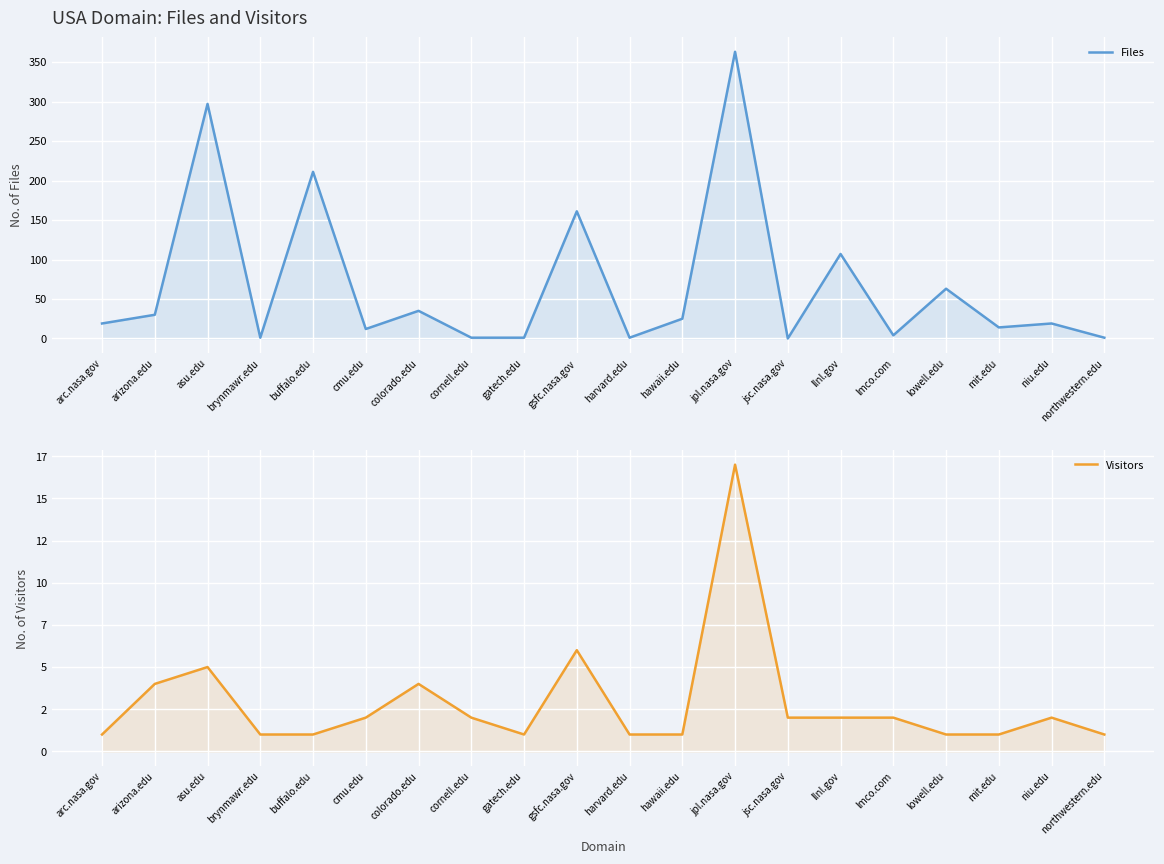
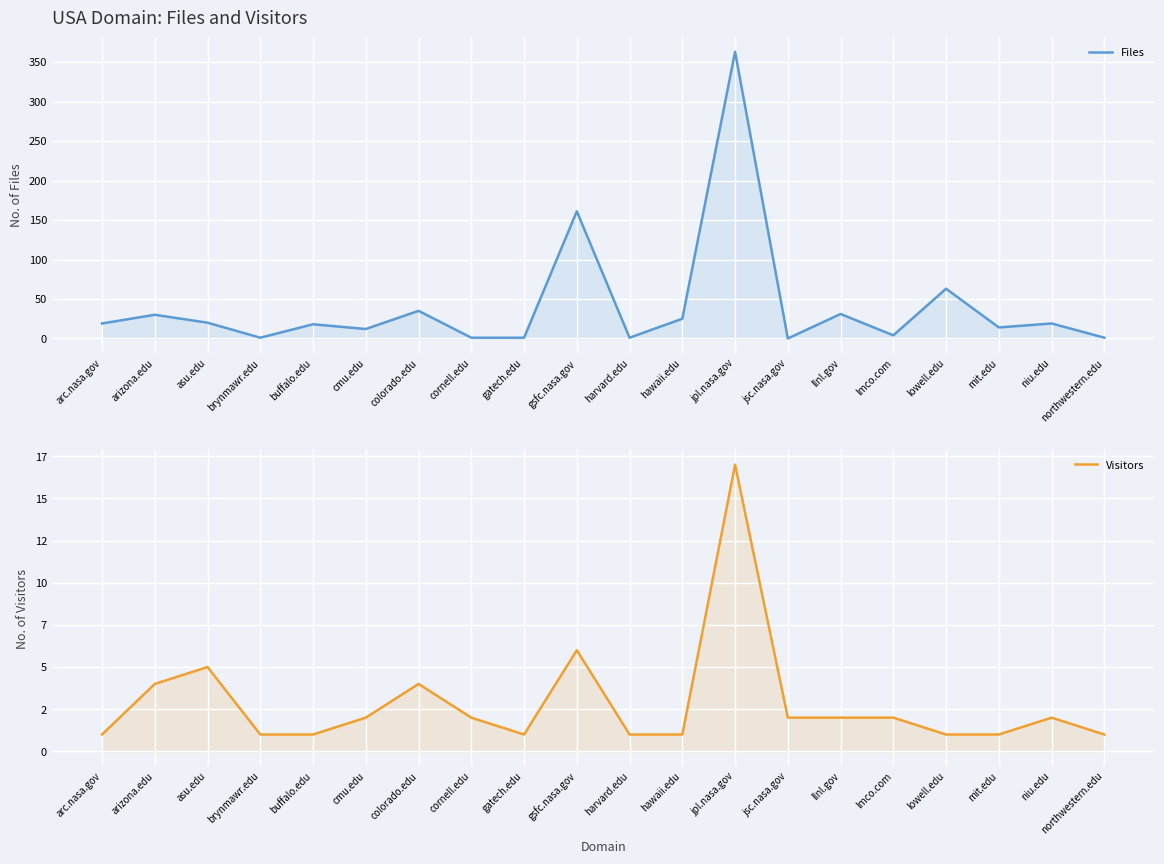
USA Domain: Files and Visitors, asu.edu: 300 -> 20
USA Domain: Files and Visitors, buffalo.edu: 210 -> 20
USA Domain: Files and Visitors, llnl.gov: 110 -> 30
